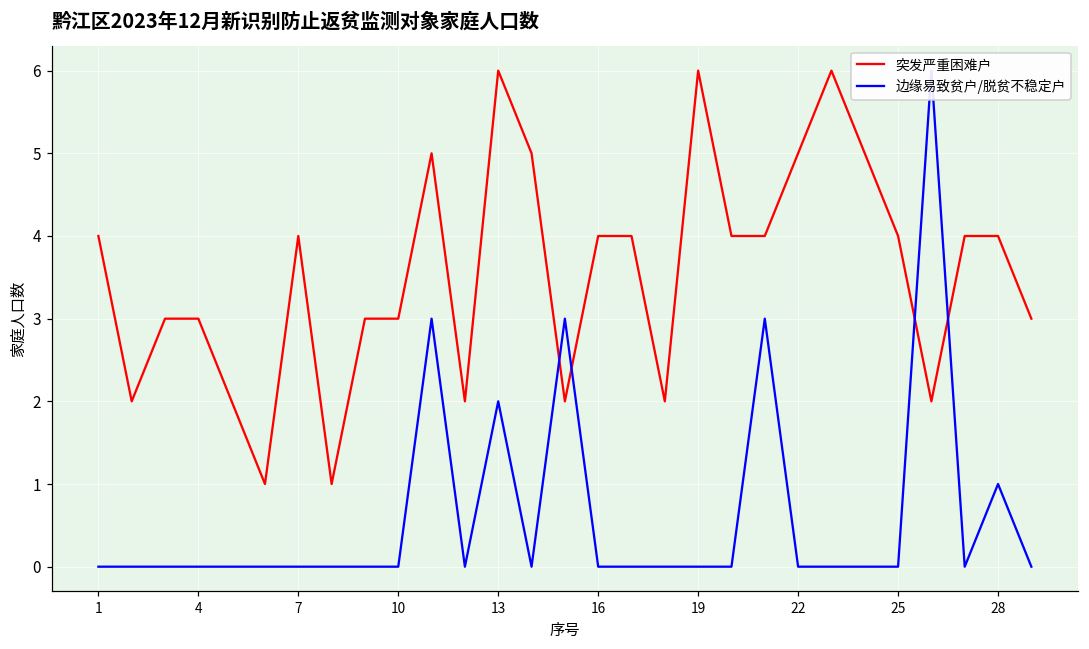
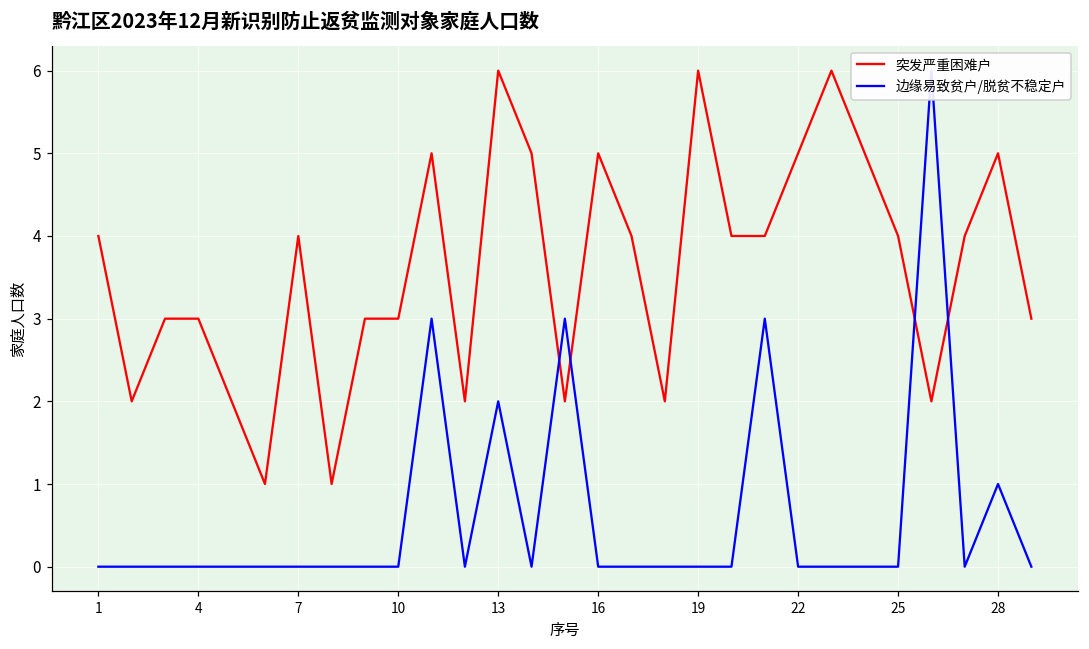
突发严重困难户, 16: 4 -> 5
突发严重困难户, 28: 4 -> 5
